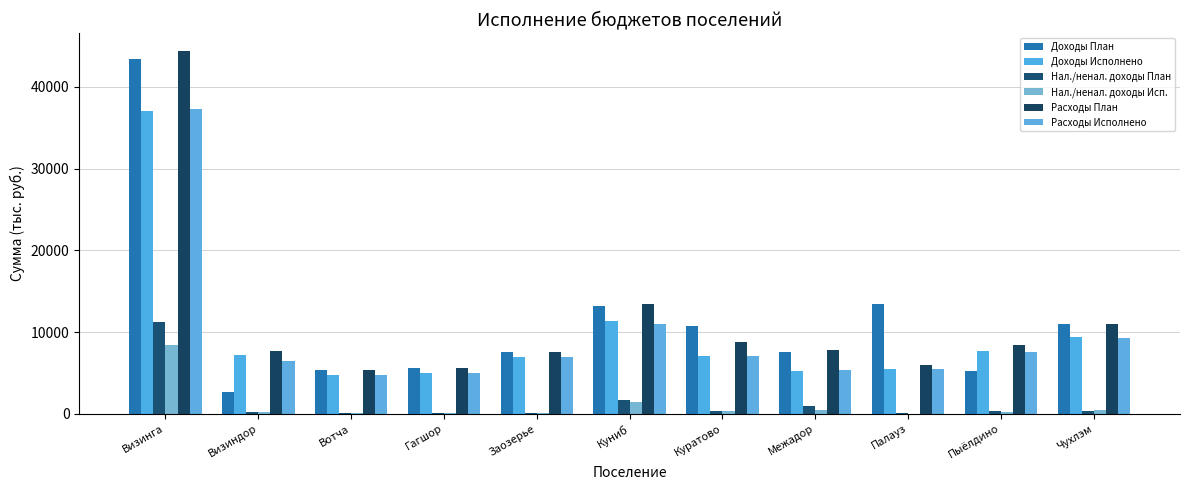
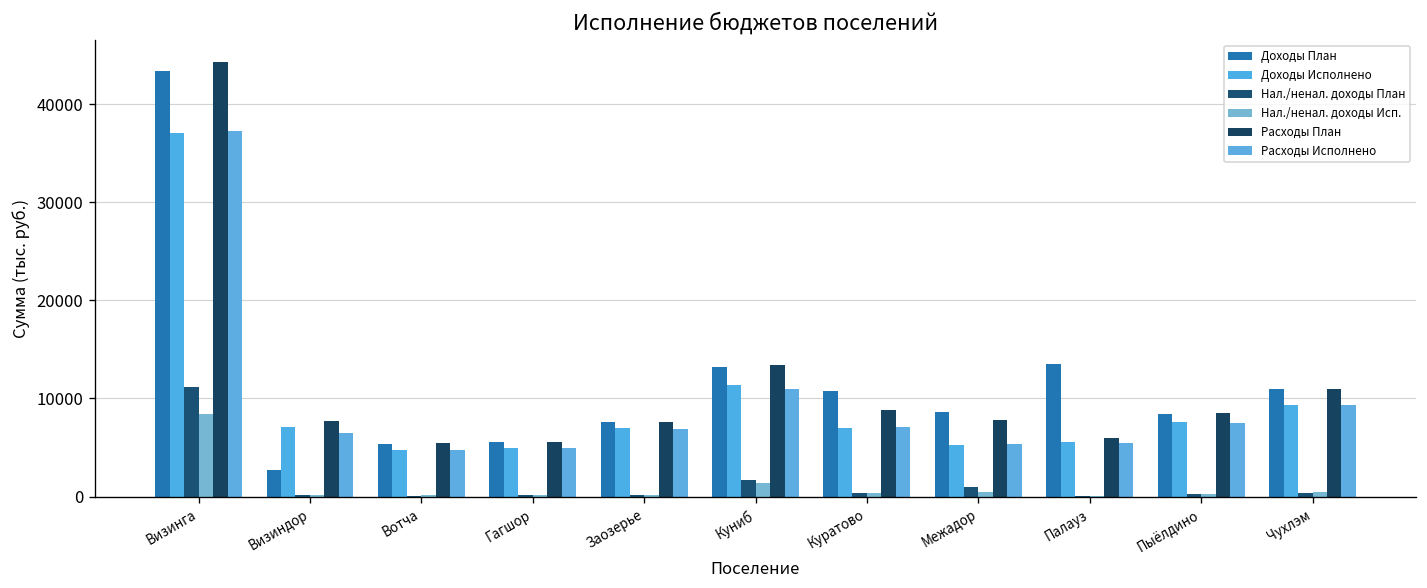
Доходы План, Межадор: 8000 -> 9000
Доходы План, Пыёлдино: 5000 -> 8000
